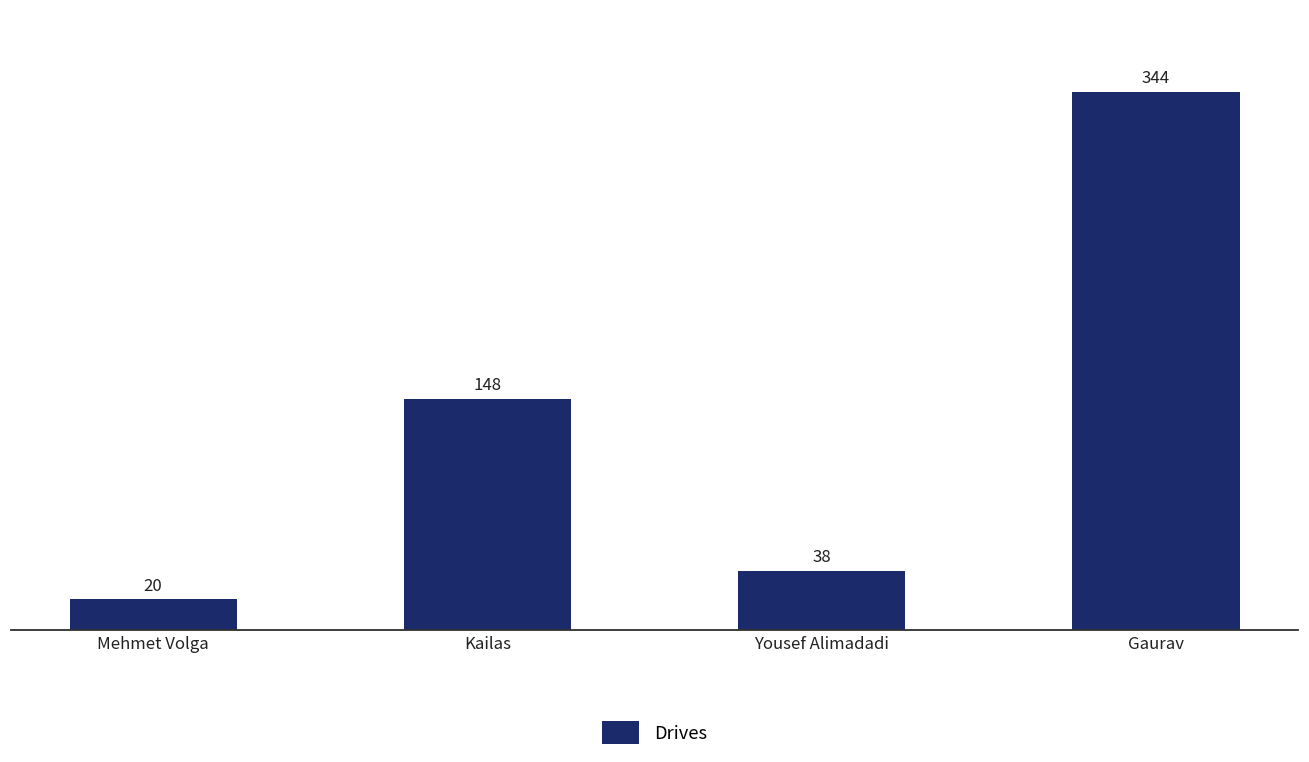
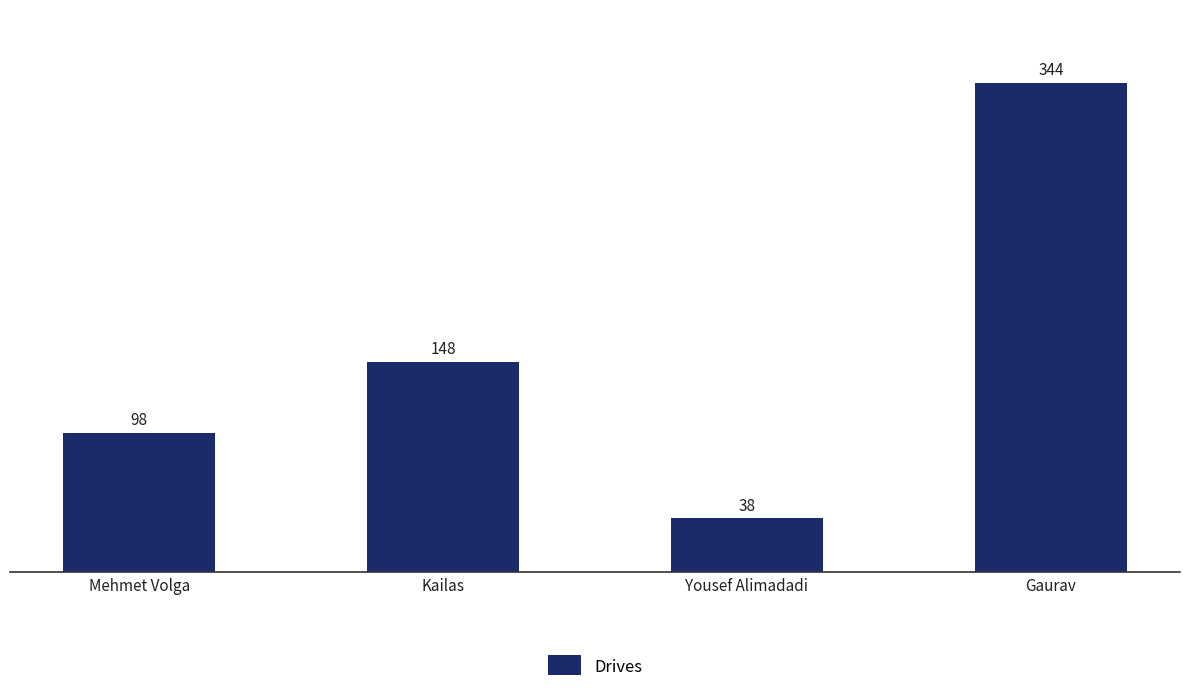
Mehmet Volga: 20 -> 98
